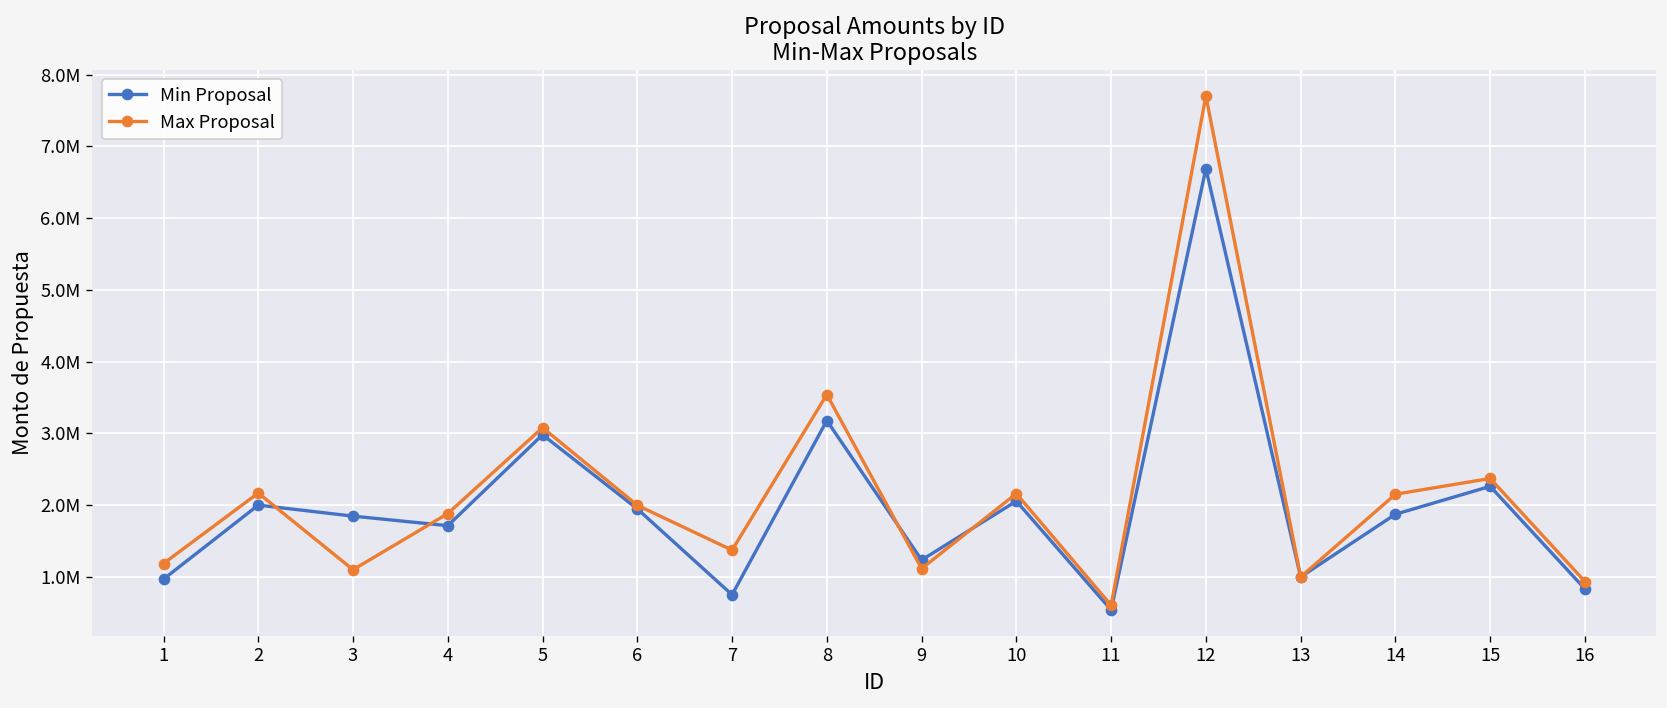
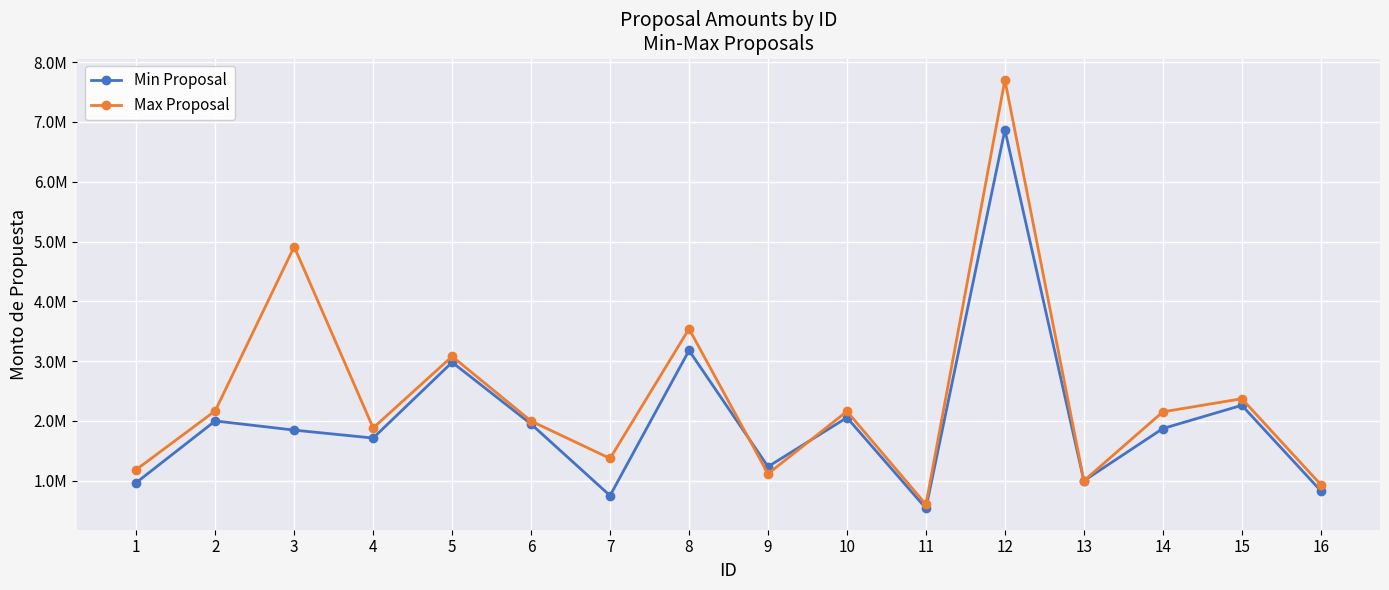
Max Proposal, 3: 1100000 -> 4900000
Min Proposal, 12: 6700000 -> 6900000
